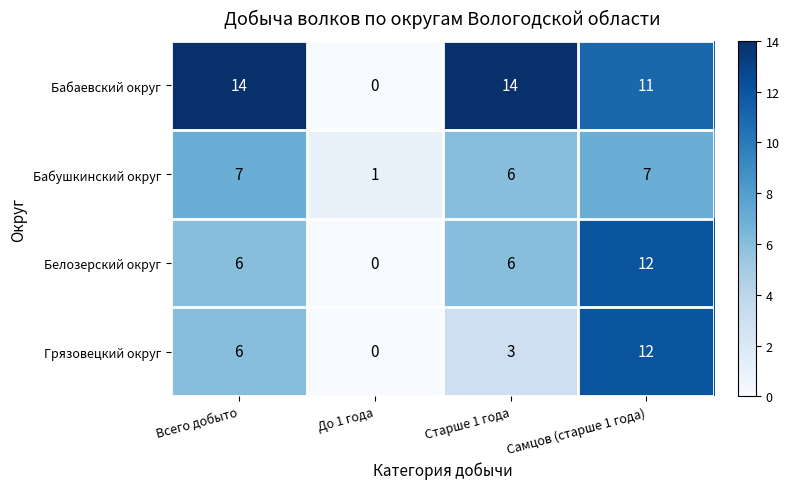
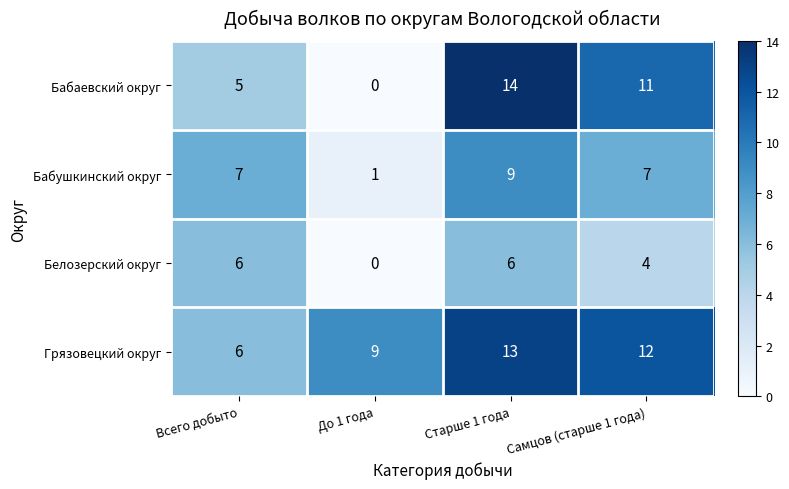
Бабаевский округ, Всего добыто: 14 -> 5
Бабушкинский округ, Старше 1 года: 6 -> 9
Белозерский округ, Самцов (старше 1 года): 12 -> 4
Грязовецкий округ, До 1 года: 0 -> 9
Грязовецкий округ, Старше 1 года: 3 -> 13
